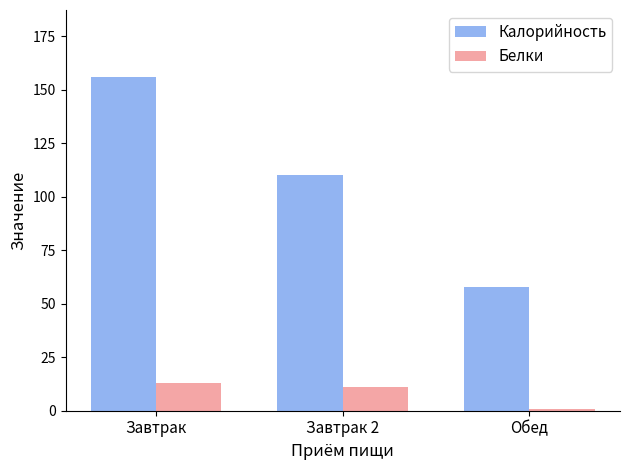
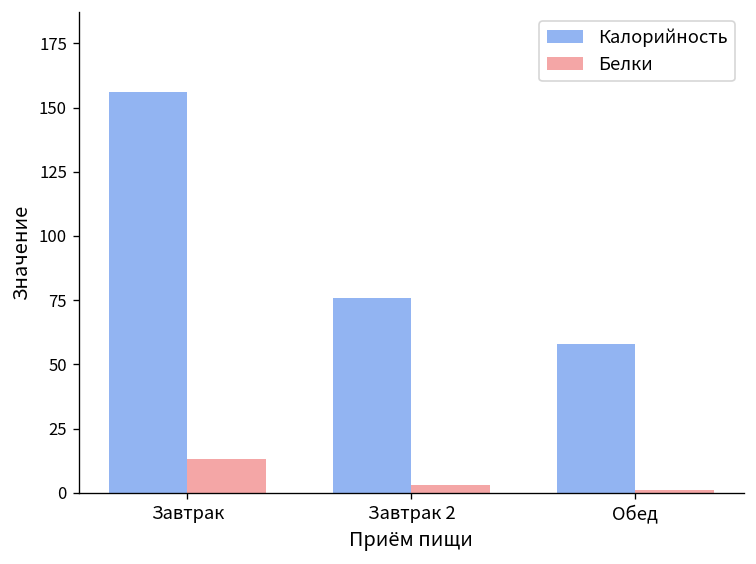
Калорийность, Завтрак 2: 110 -> 76
Белки, Завтрак 2: 11 -> 3
